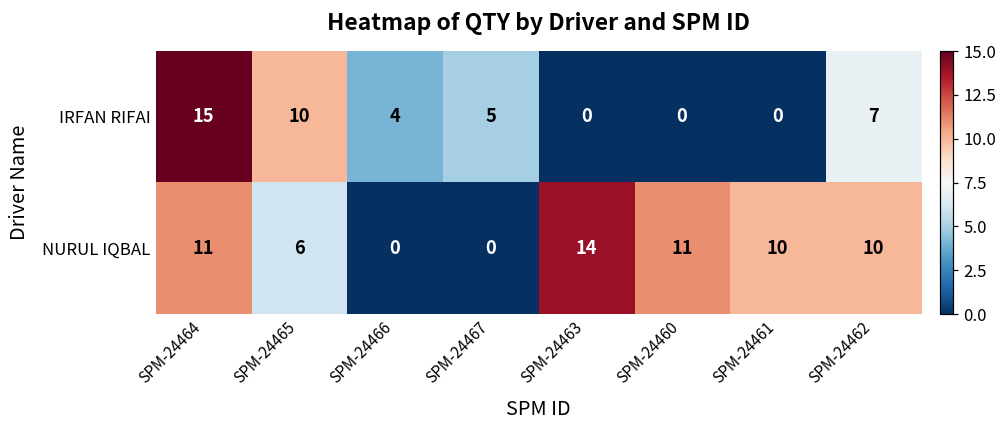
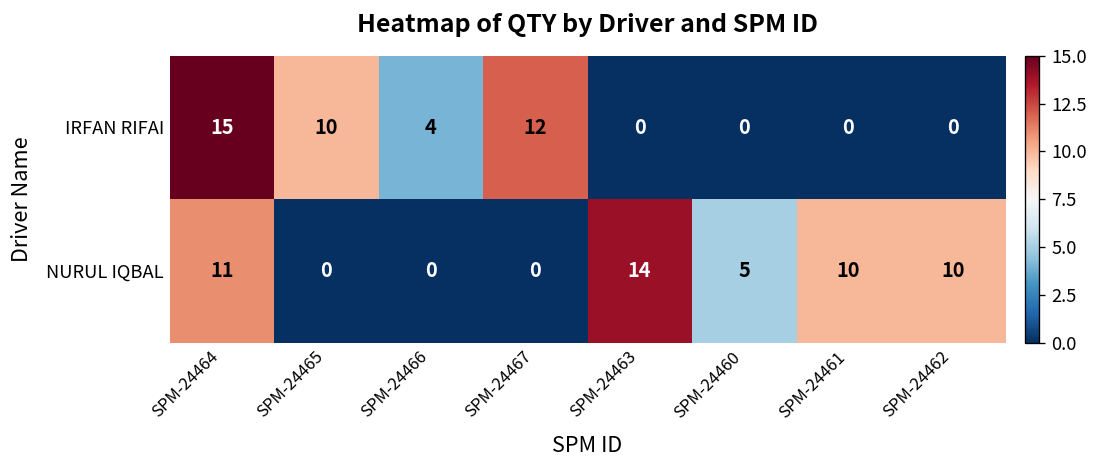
IRFAN RIFAI, SPM-24467: 5 -> 12
IRFAN RIFAI, SPM-24462: 7 -> 0
NURUL IQBAL, SPM-24465: 6 -> 0
NURUL IQBAL, SPM-24460: 11 -> 5
